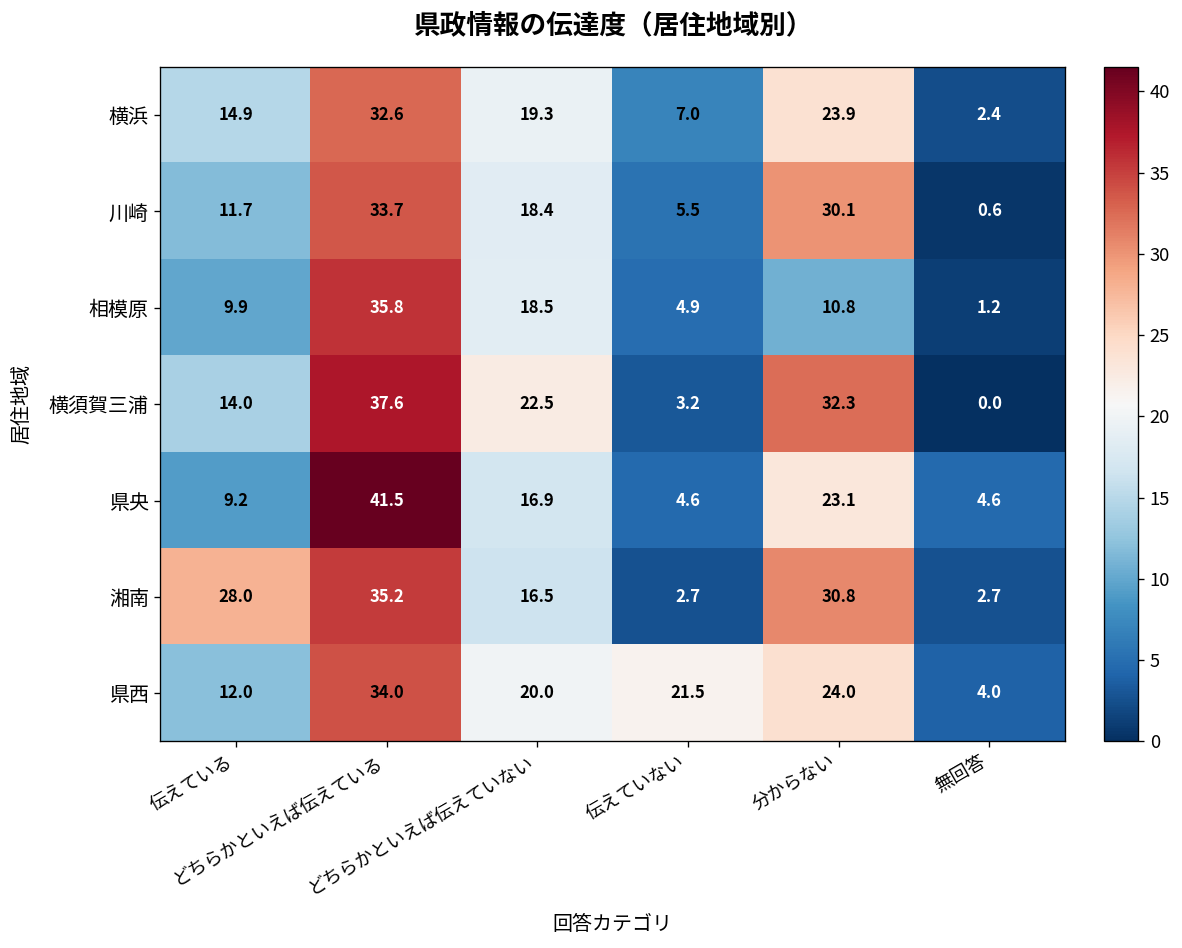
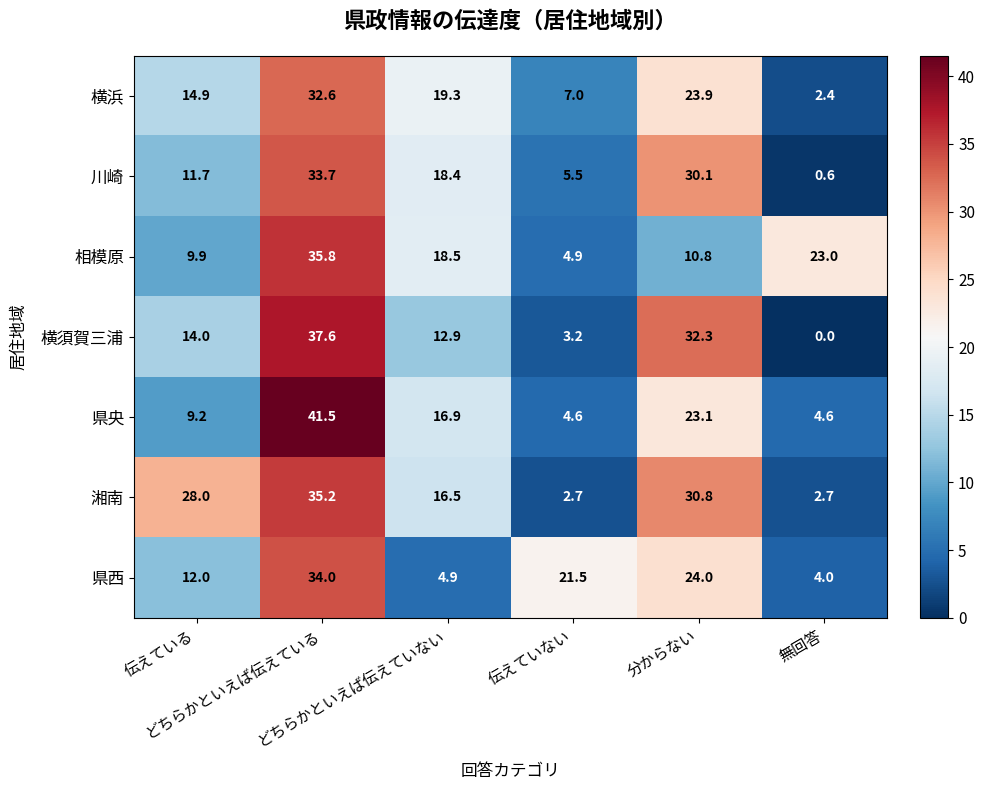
相模原, 無回答: 1.2 -> 23.0
横須賀三浦, どちらかといえば伝えていない: 22.5 -> 12.9
県西, どちらかといえば伝えていない: 20.0 -> 4.9
